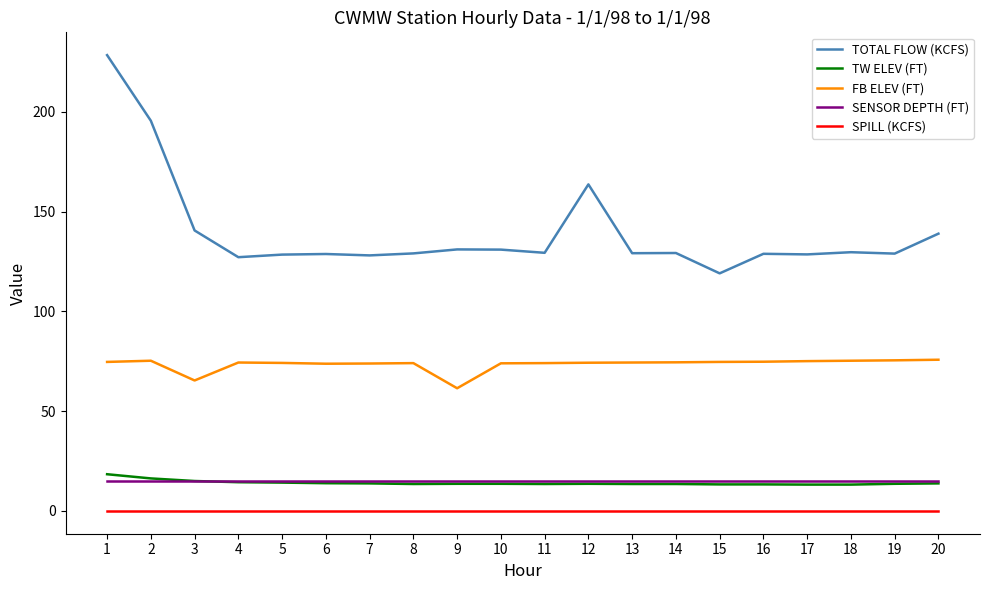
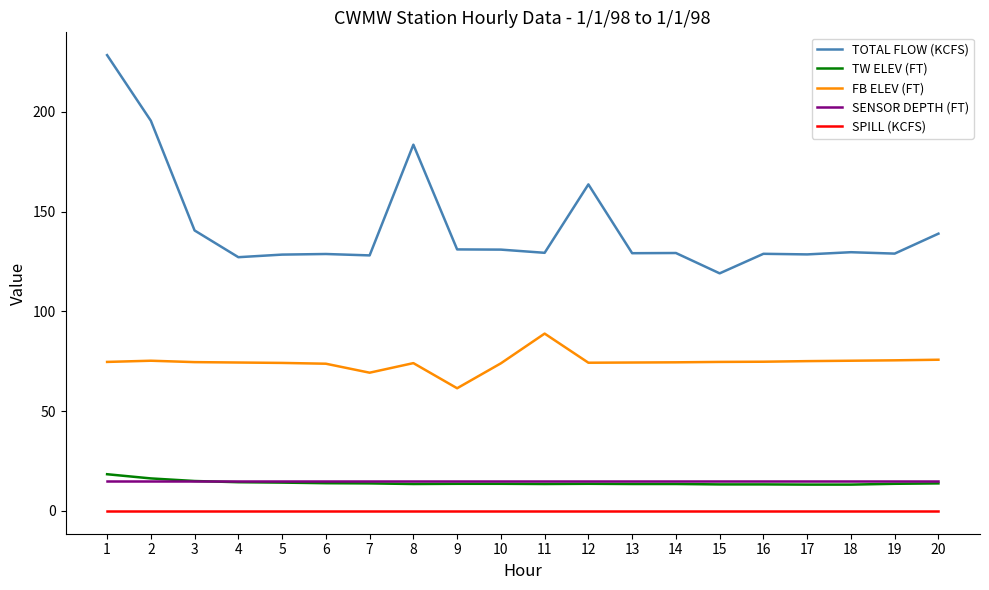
FB ELEV (FT), 3: 65 -> 75
FB ELEV (FT), 7: 74 -> 69
TOTAL FLOW (KCFS), 8: 129 -> 184
FB ELEV (FT), 11: 74 -> 89
